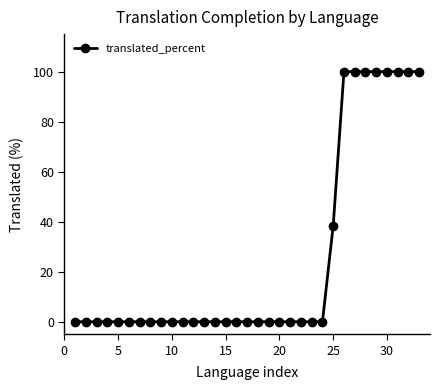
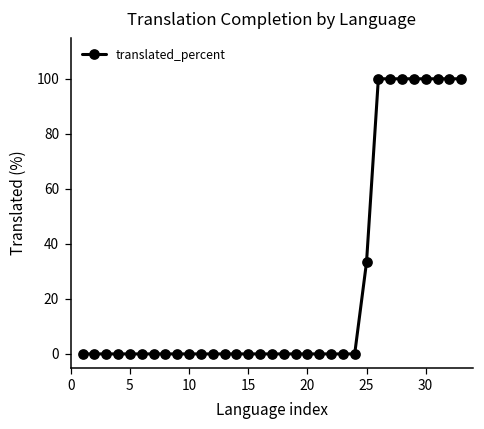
25: 38 -> 33
